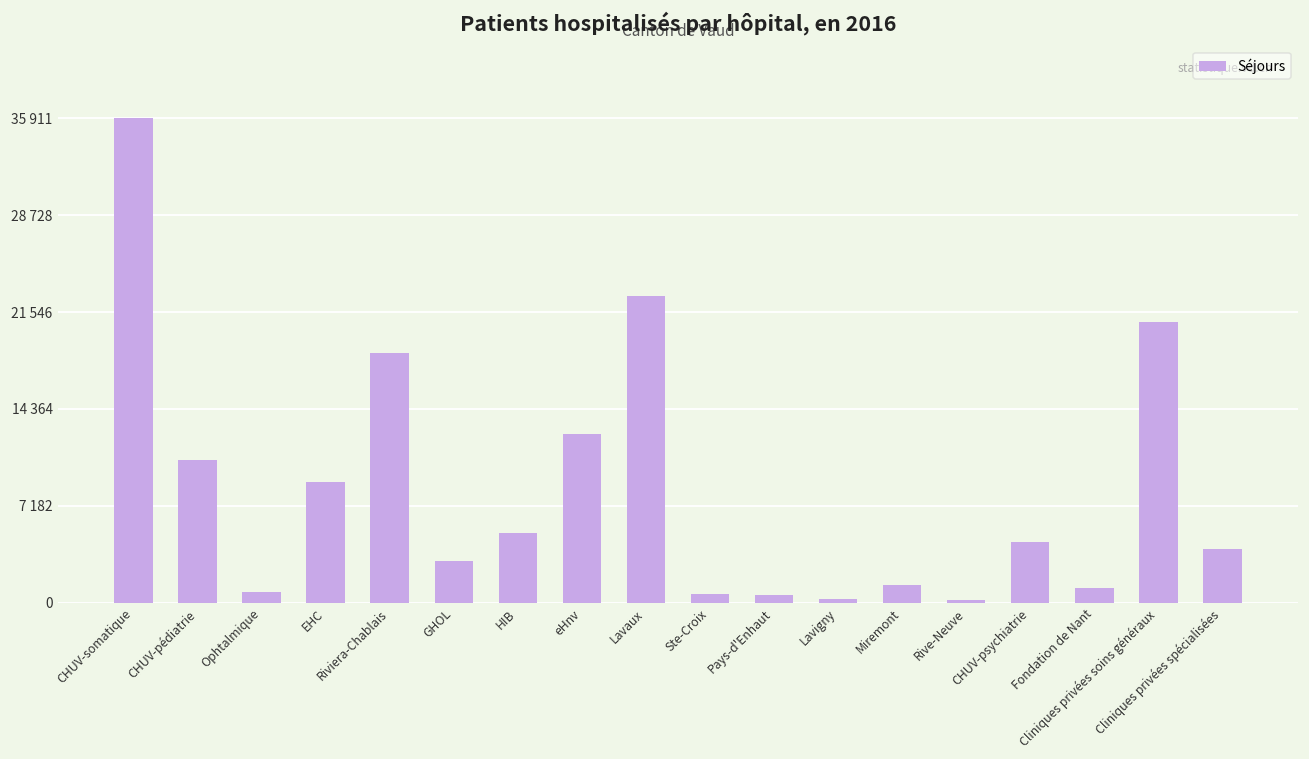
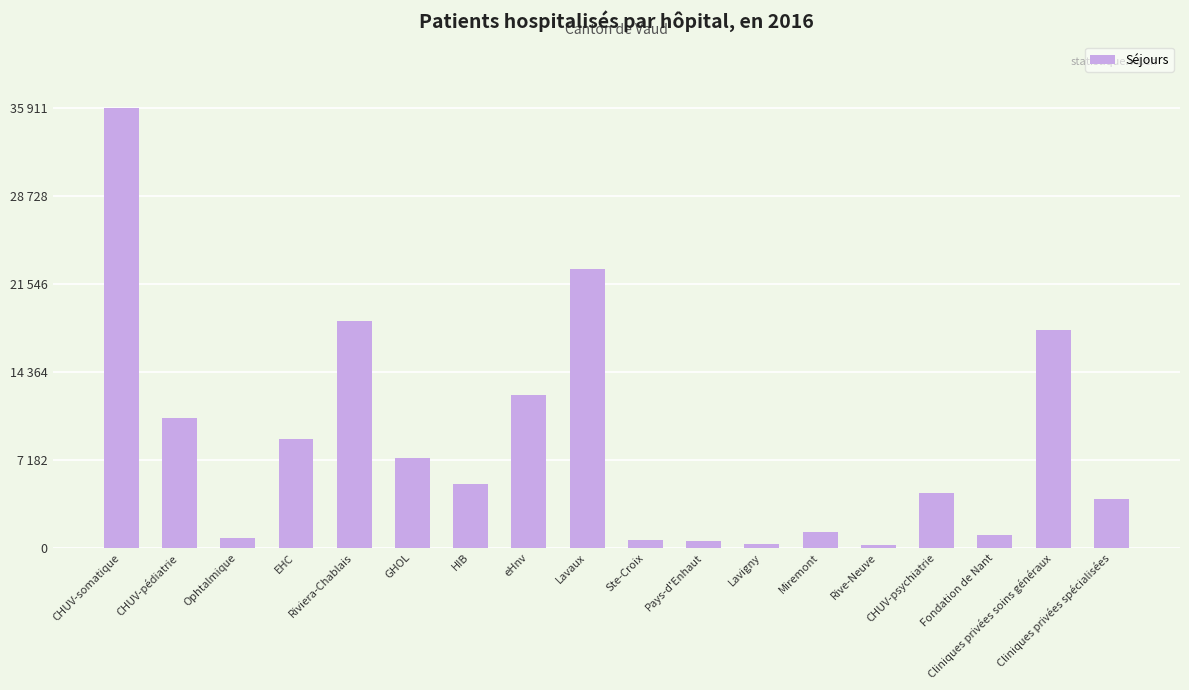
GHOL: 3100 -> 7300
Cliniques privées soins généraux: 20800 -> 17700
